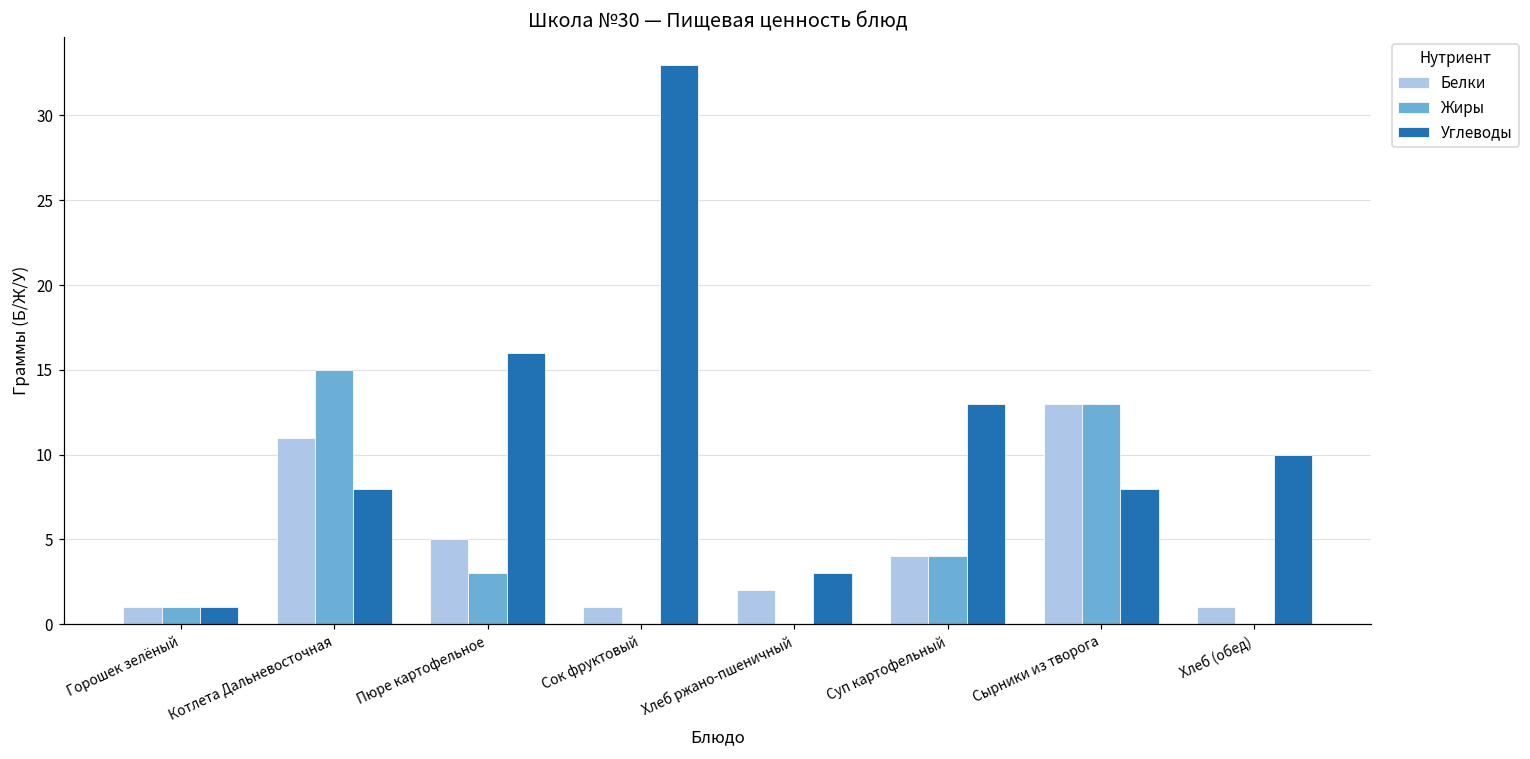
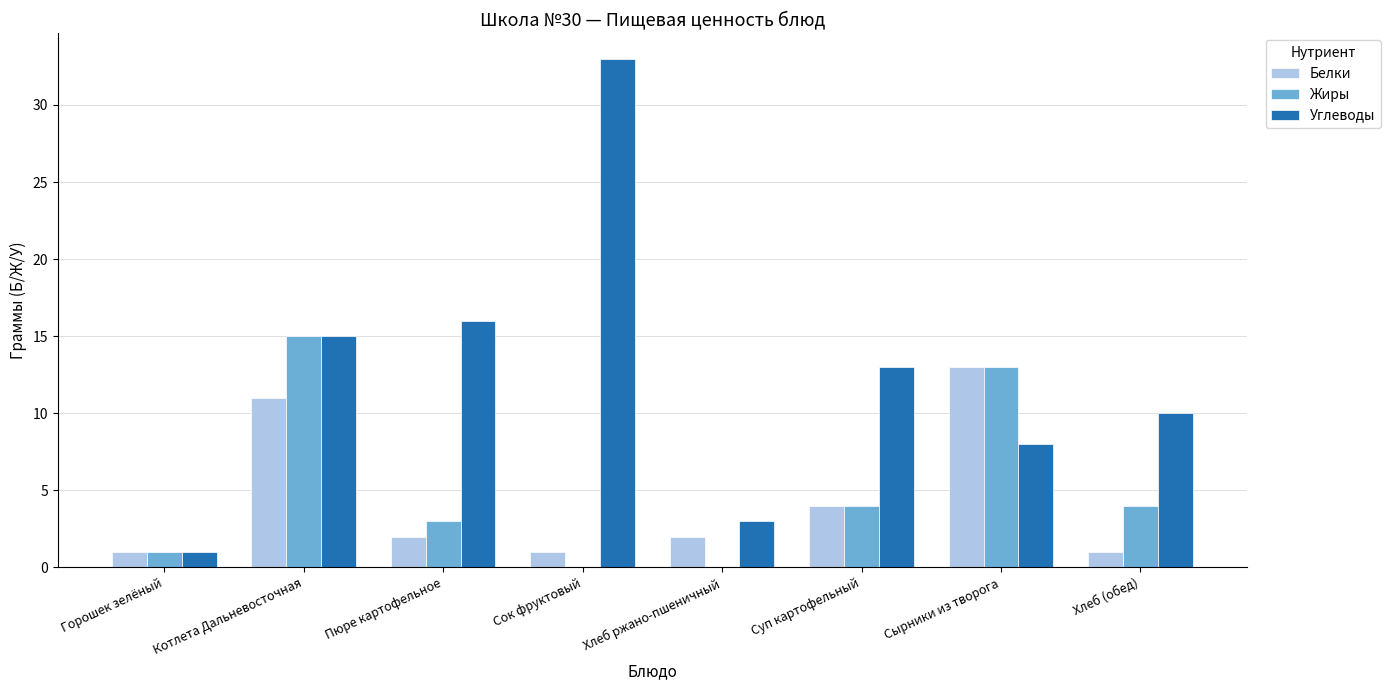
Углеводы, Котлета Дальневосточная: 8 -> 15
Белки, Пюре картофельное: 5 -> 2
Жиры, Хлеб (обед): 0 -> 4
